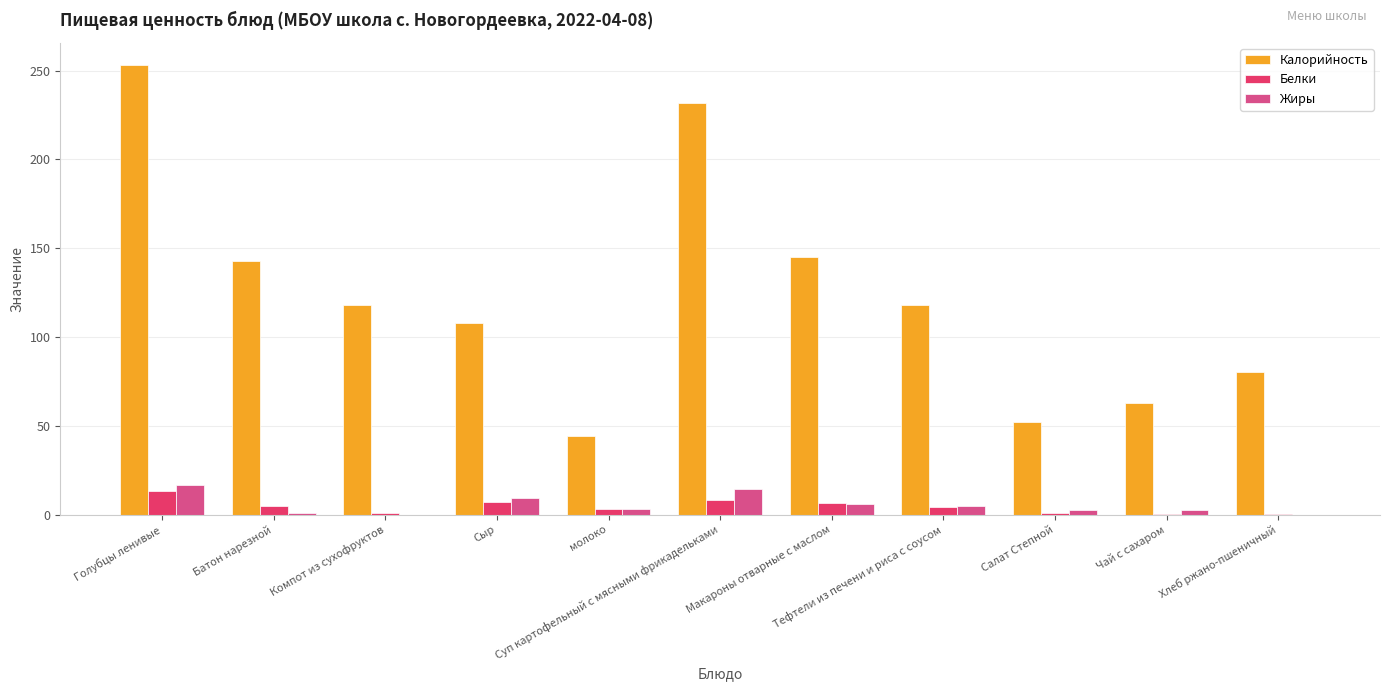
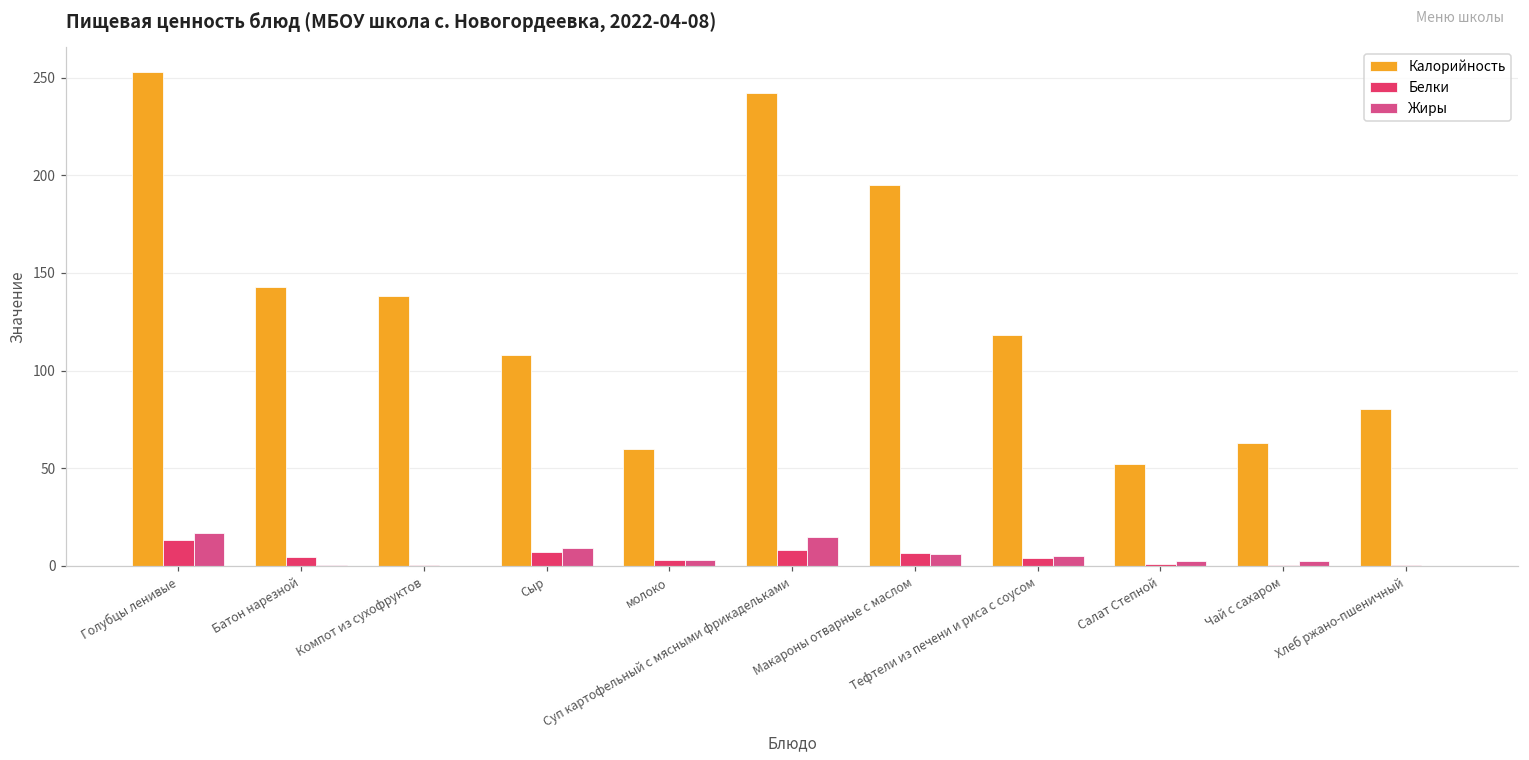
Калорийность, Компот из сухофруктов: 118 -> 138
Калорийность, молоко: 44 -> 60
Калорийность, Суп картофельный с мясными фрикадельками: 232 -> 242
Калорийность, Макароны отварные с маслом: 145 -> 195
